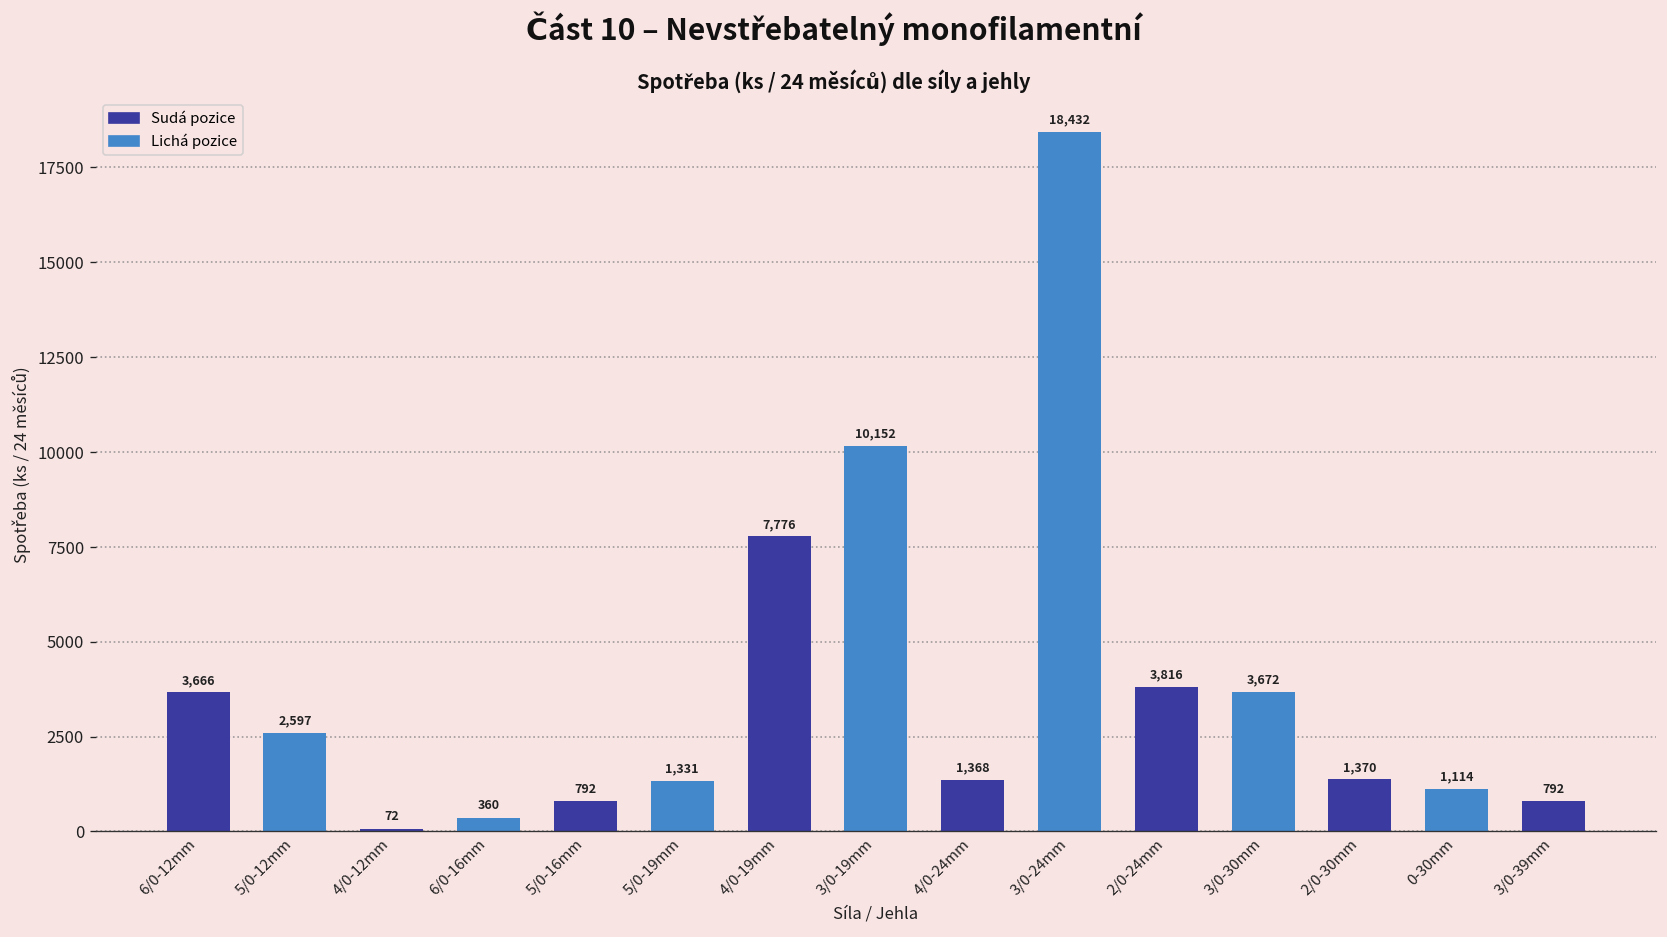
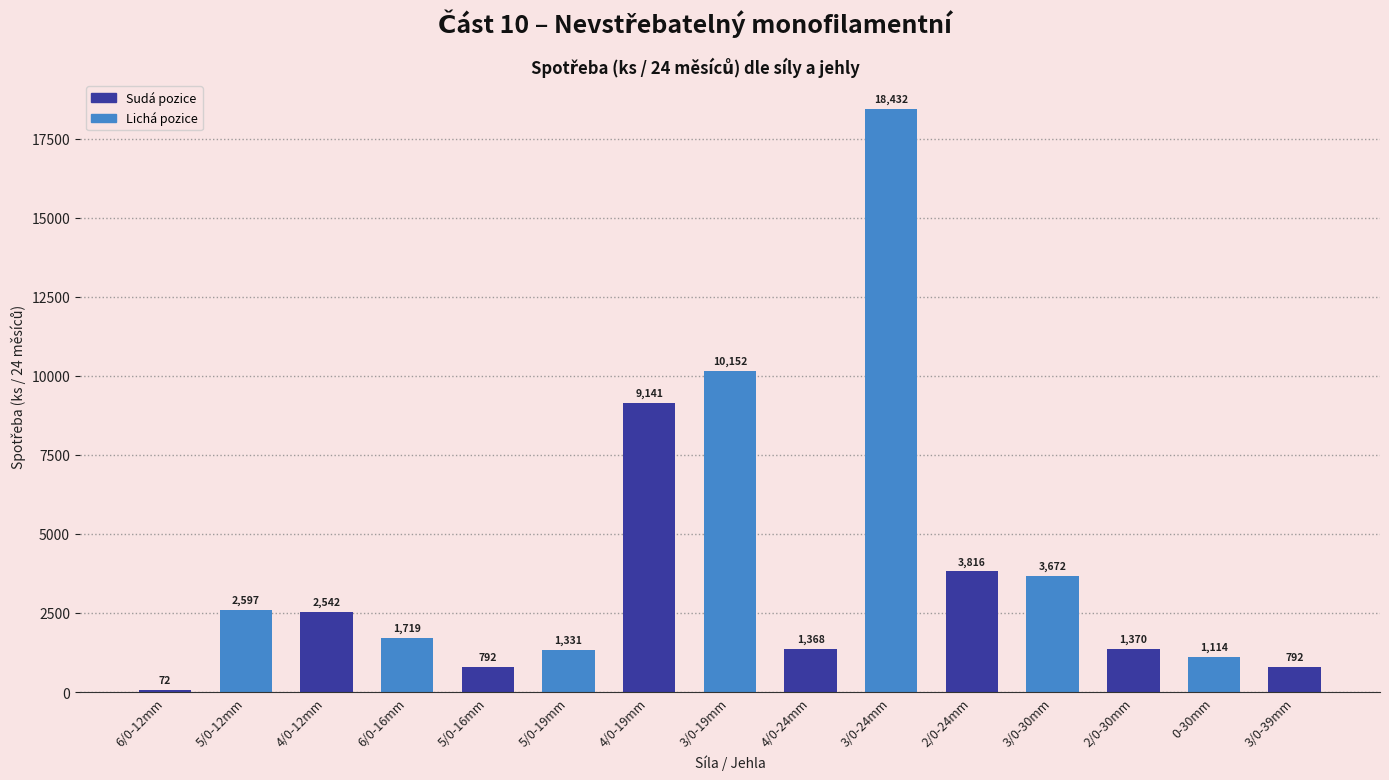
6/0-12mm: 3,666 -> 72
4/0-12mm: 72 -> 2,542
6/0-16mm: 360 -> 1,719
4/0-19mm: 7,776 -> 9,141
